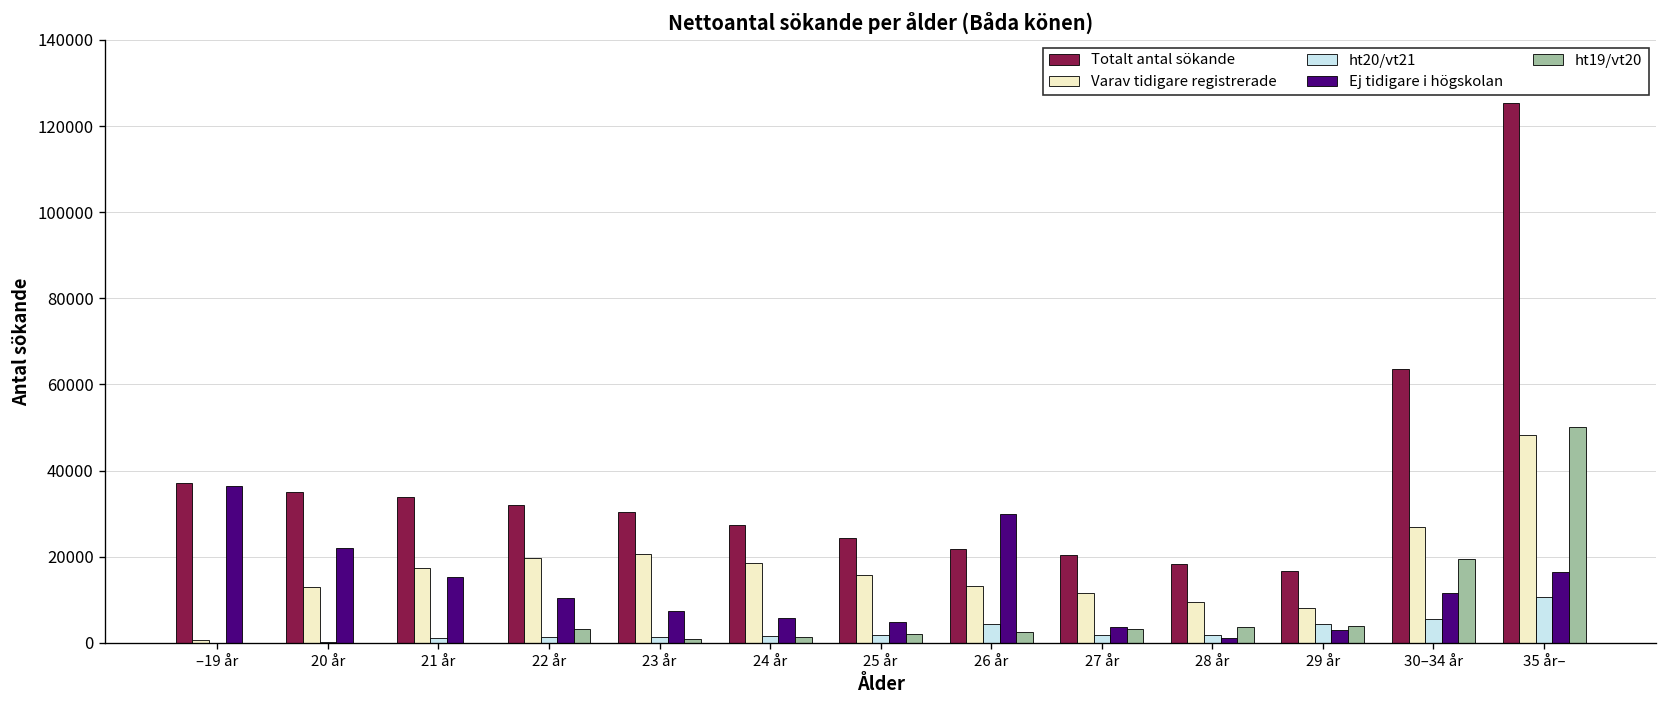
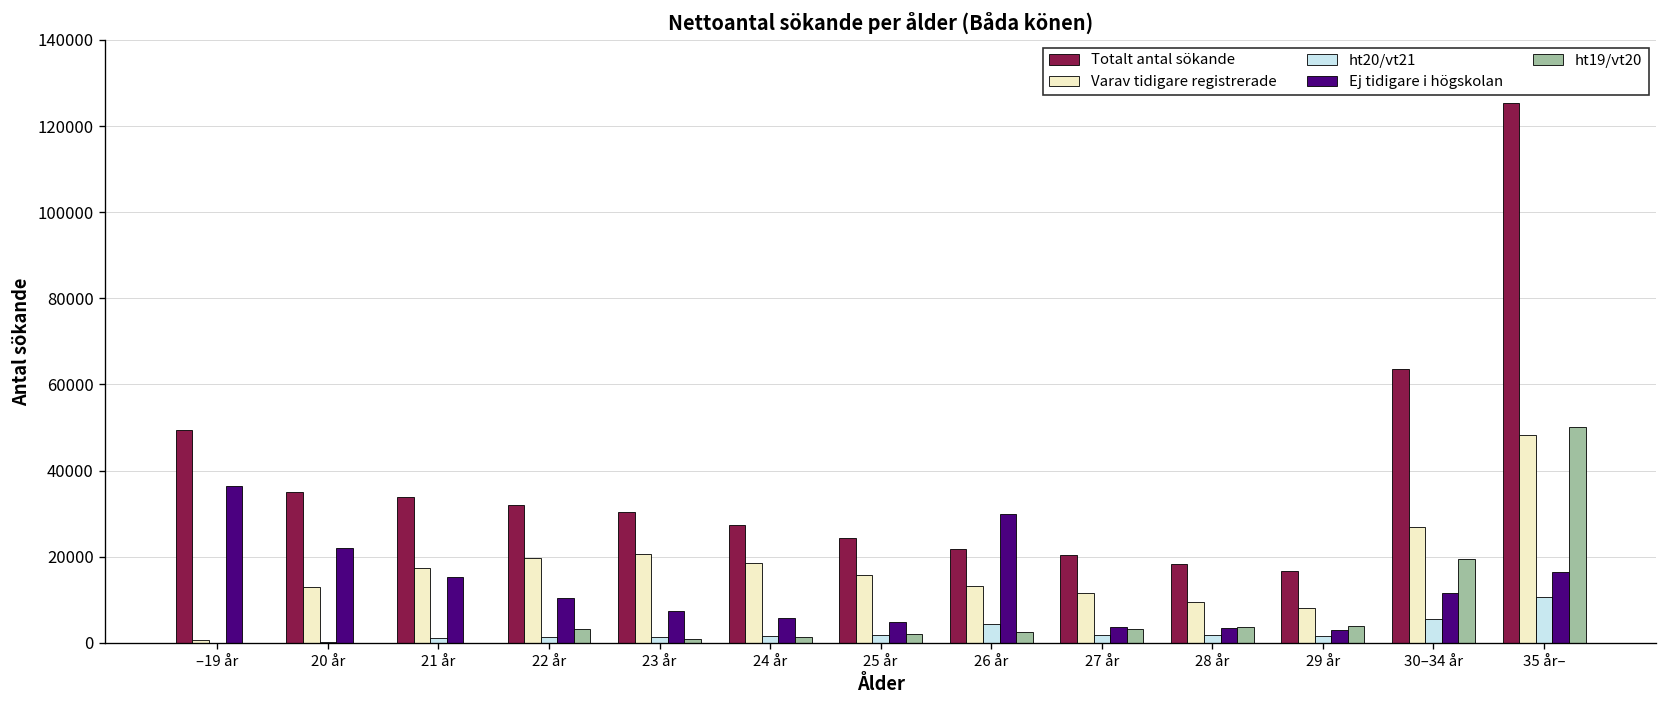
Totalt antal sökande, –19 år: 37000 -> 49000
Ej tidigare i högskolan, 28 år: 1000 -> 3000
ht20/vt21, 29 år: 4000 -> 2000
